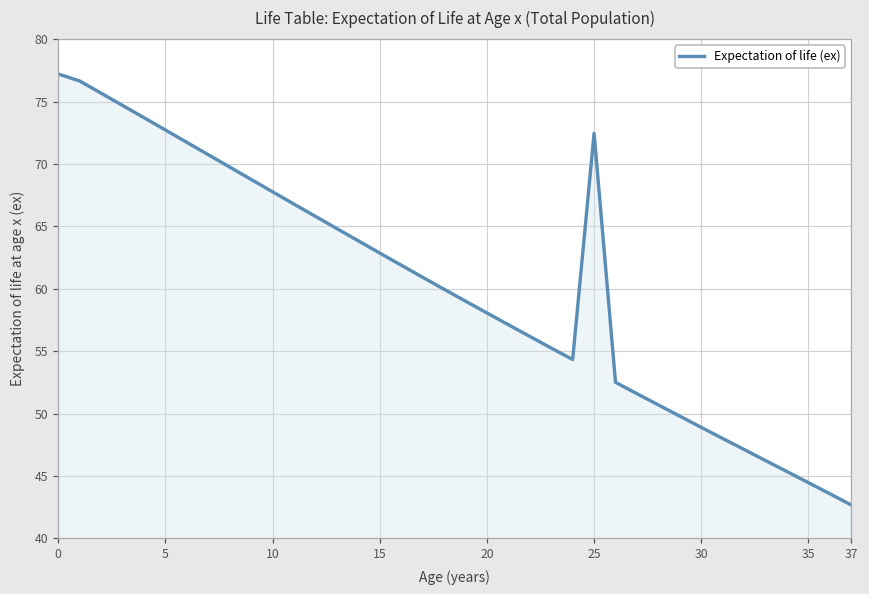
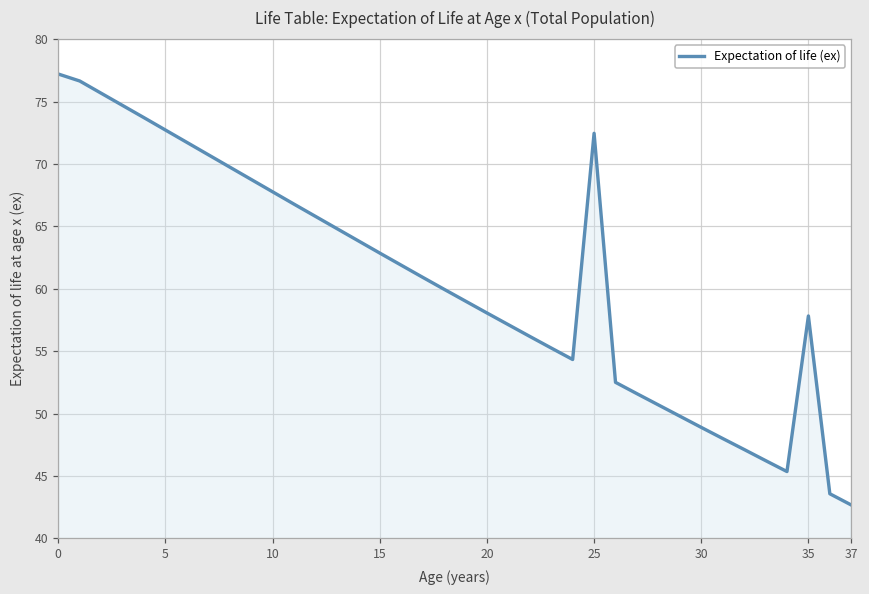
35: 44.5 -> 57.8
